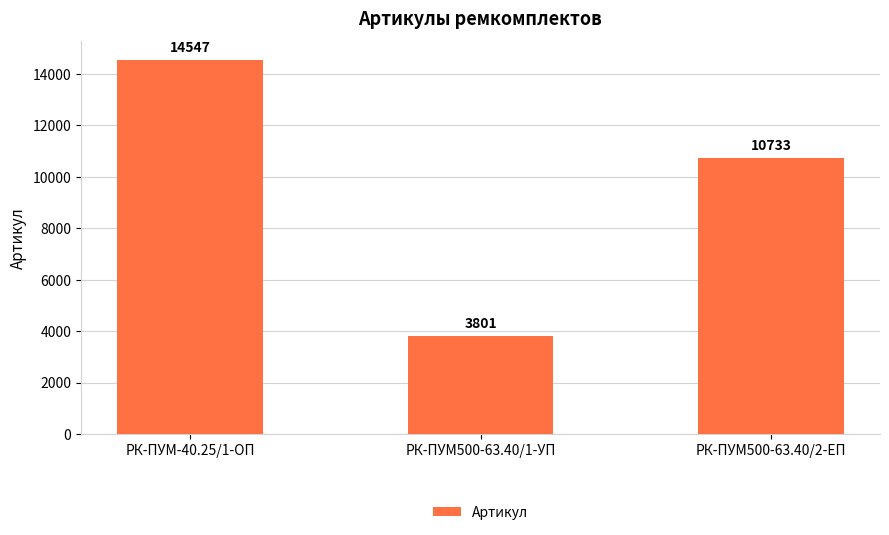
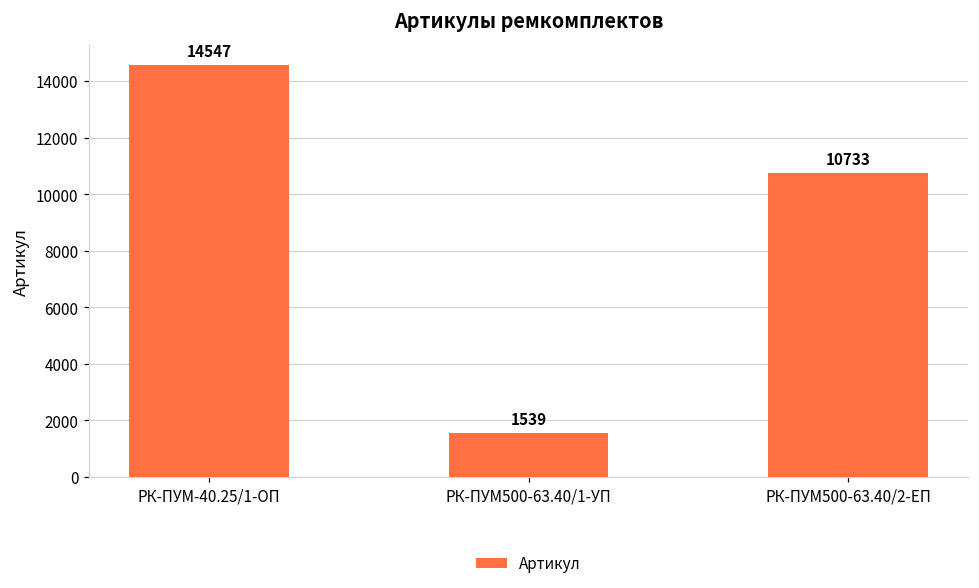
РК-ПУМ500-63.40/1-УП: 3801 -> 1539
